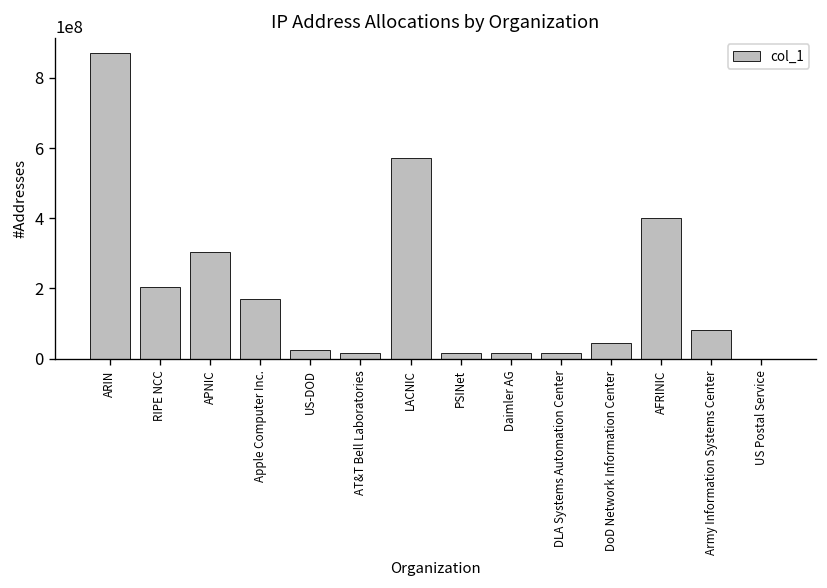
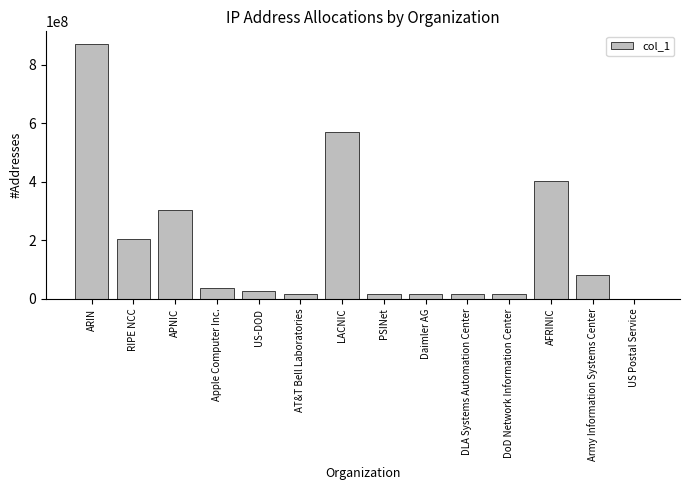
Apple Computer Inc.: 170000000 -> 40000000
DoD Network Information Center: 50000000 -> 20000000
